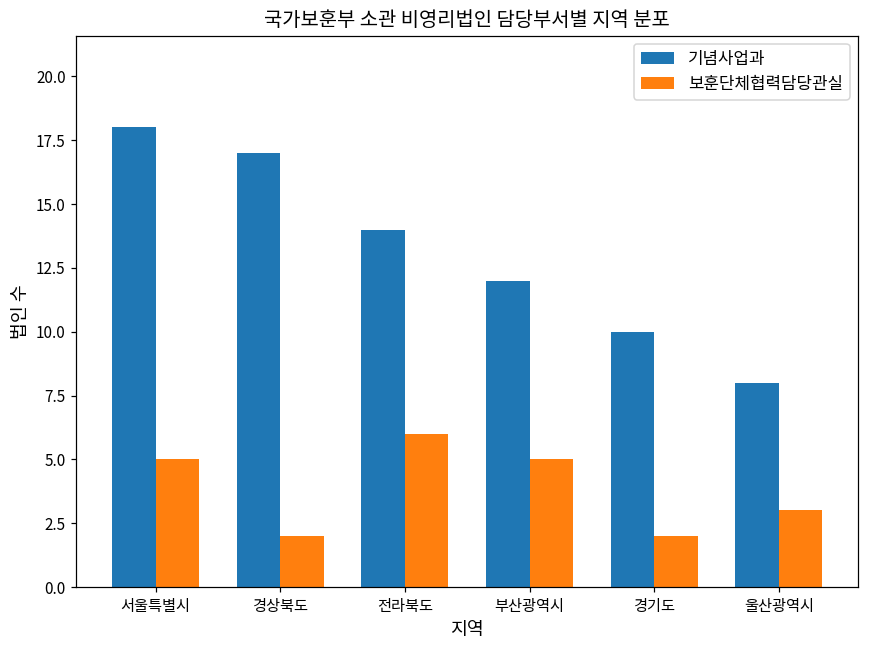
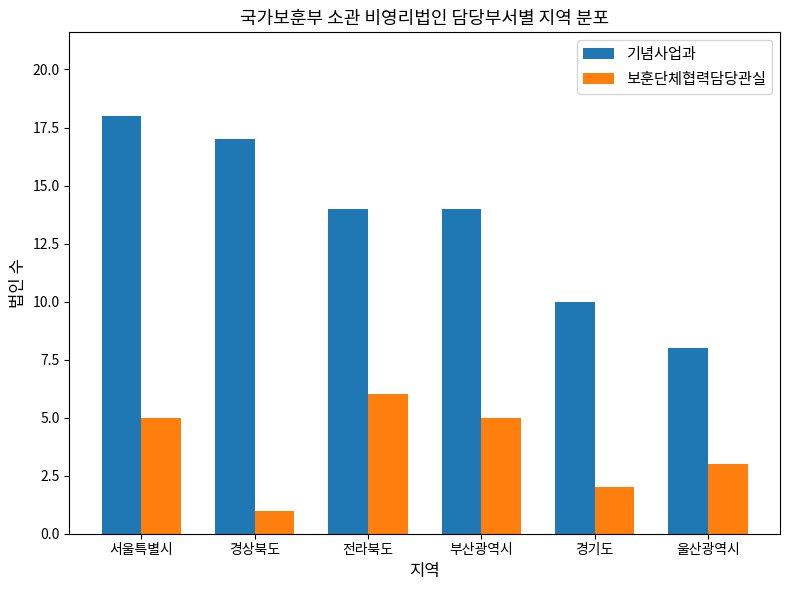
보훈단체협력담당관실, 경상북도: 2 -> 1
기념사업과, 부산광역시: 12 -> 14
